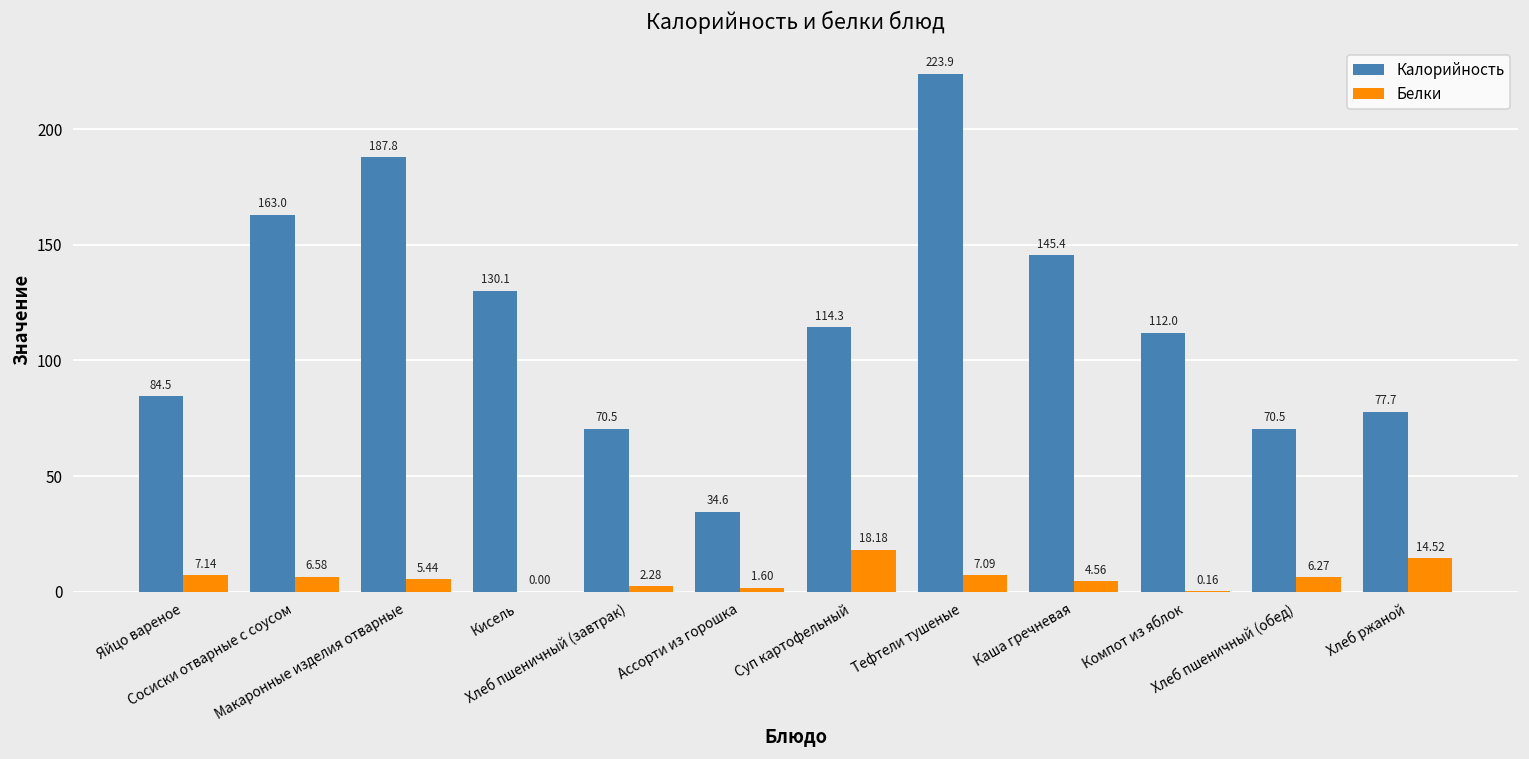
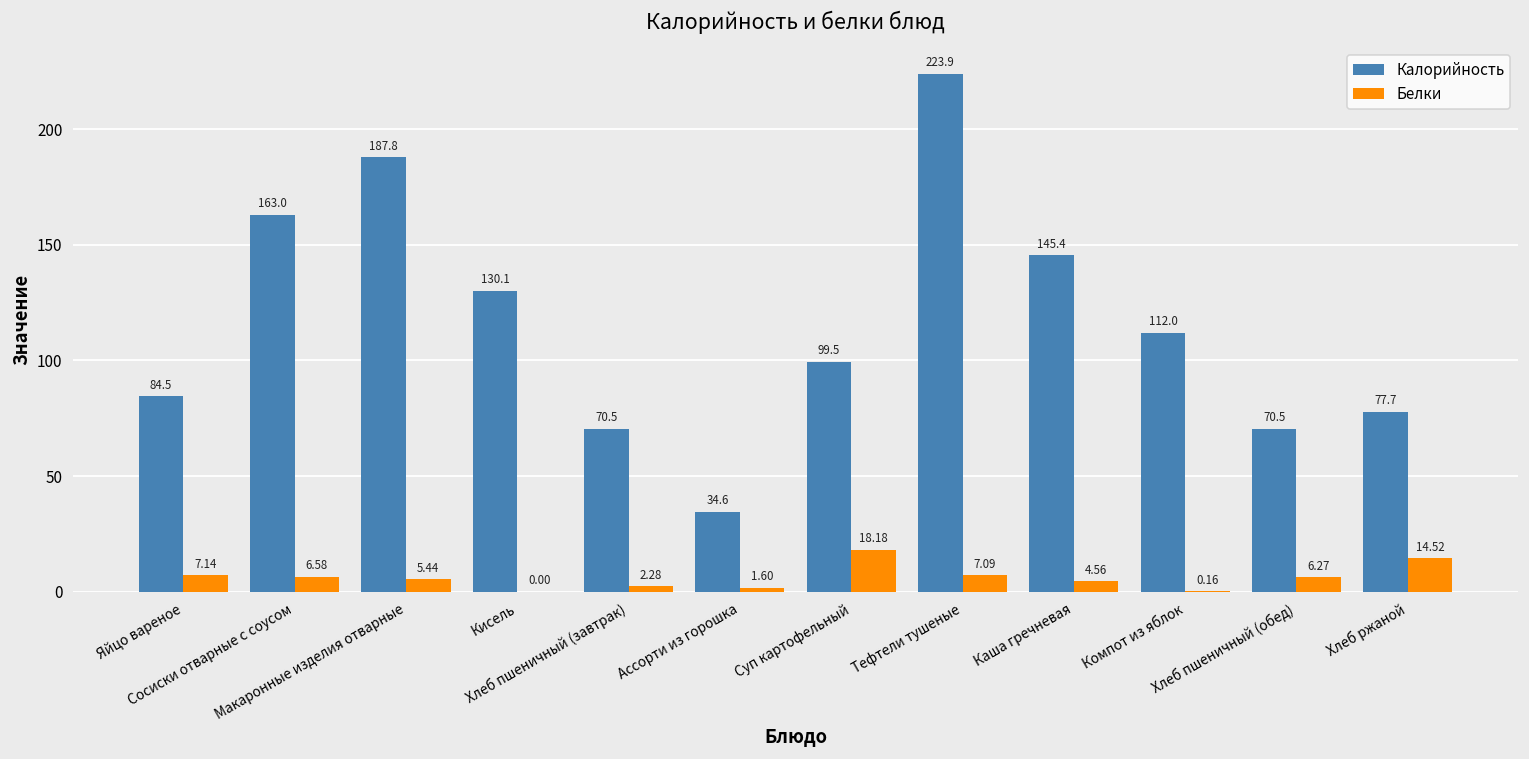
Калорийность, Суп картофельный: 114.3 -> 99.5
